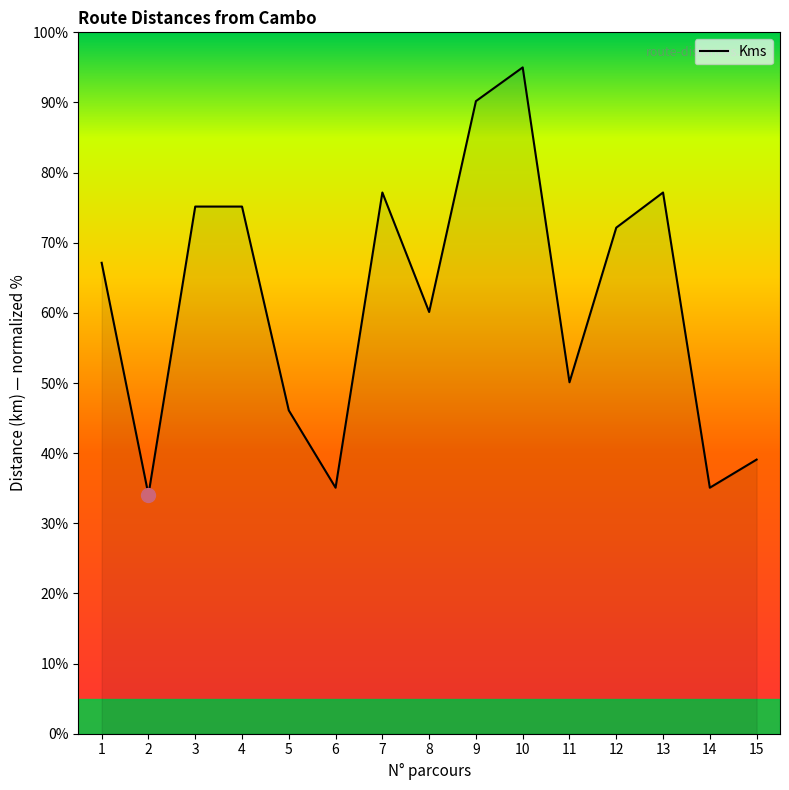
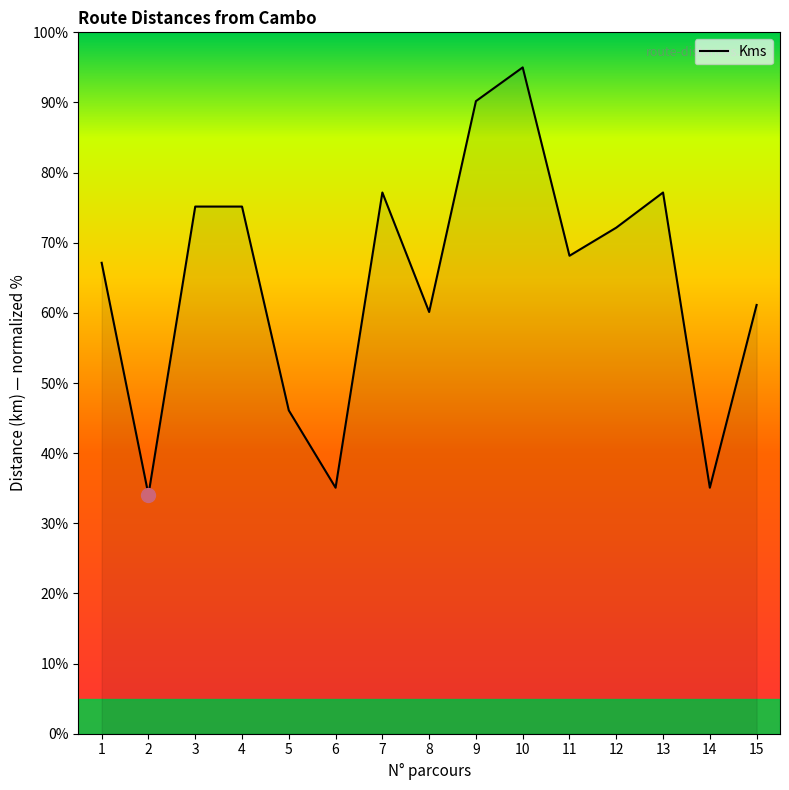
Kms, 11: 50% -> 68%
Kms, 15: 39% -> 61%
